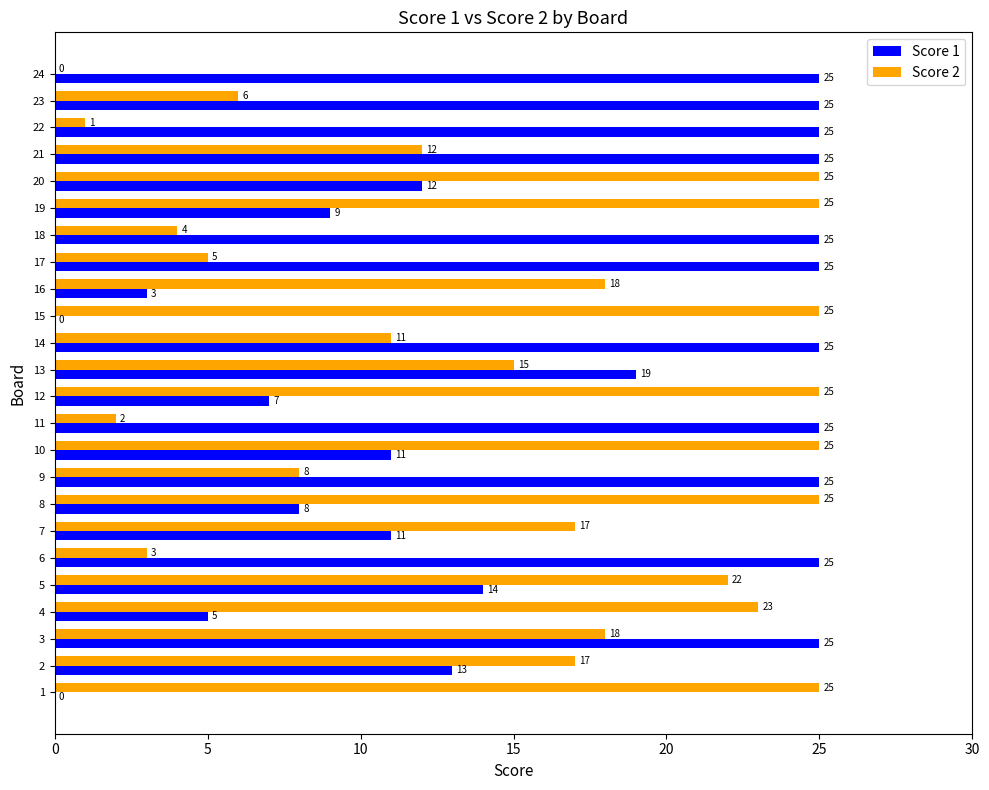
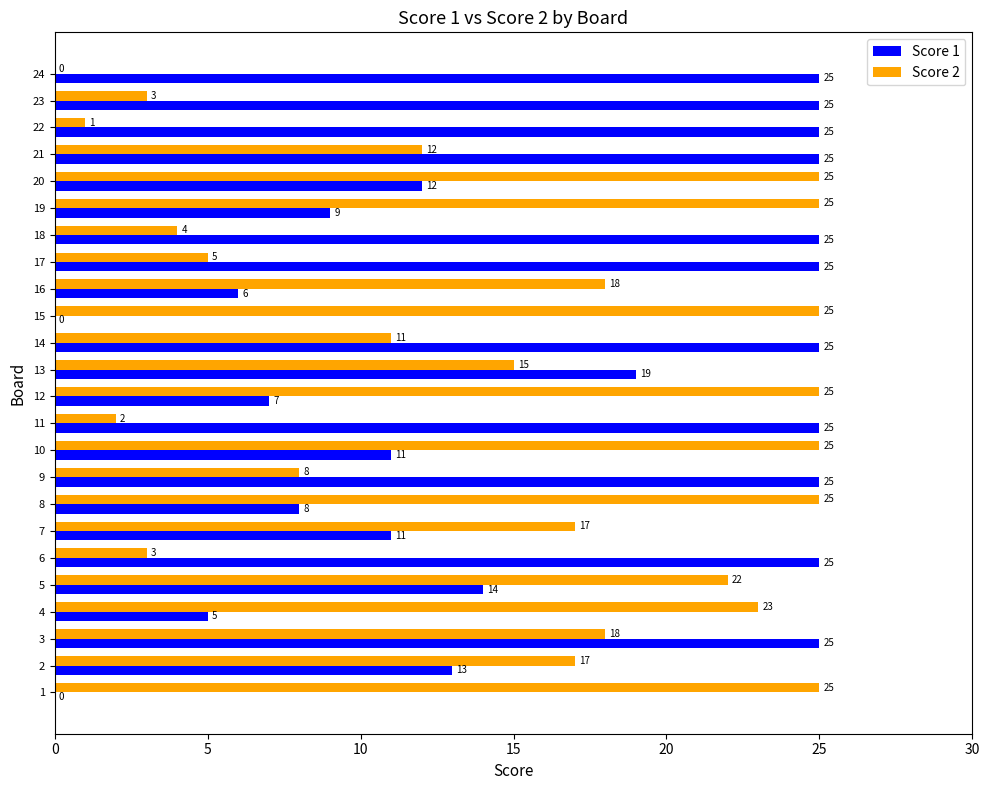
Score 2, 23: 6 -> 3
Score 1, 16: 3 -> 6
